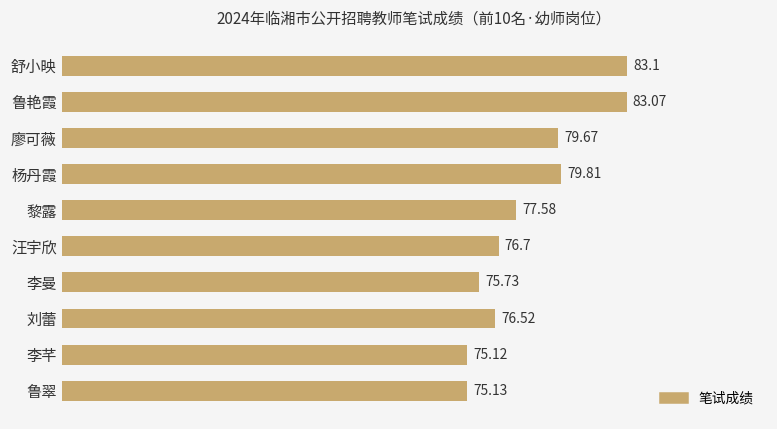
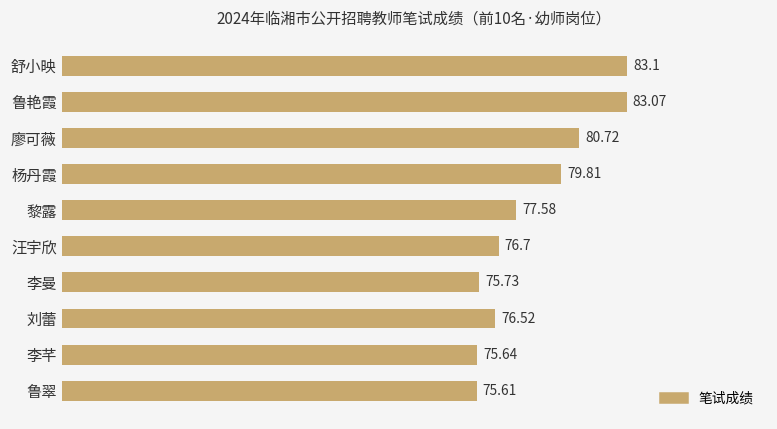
廖可薇: 79.67 -> 80.72
李芊: 75.12 -> 75.64
鲁翠: 75.13 -> 75.61
